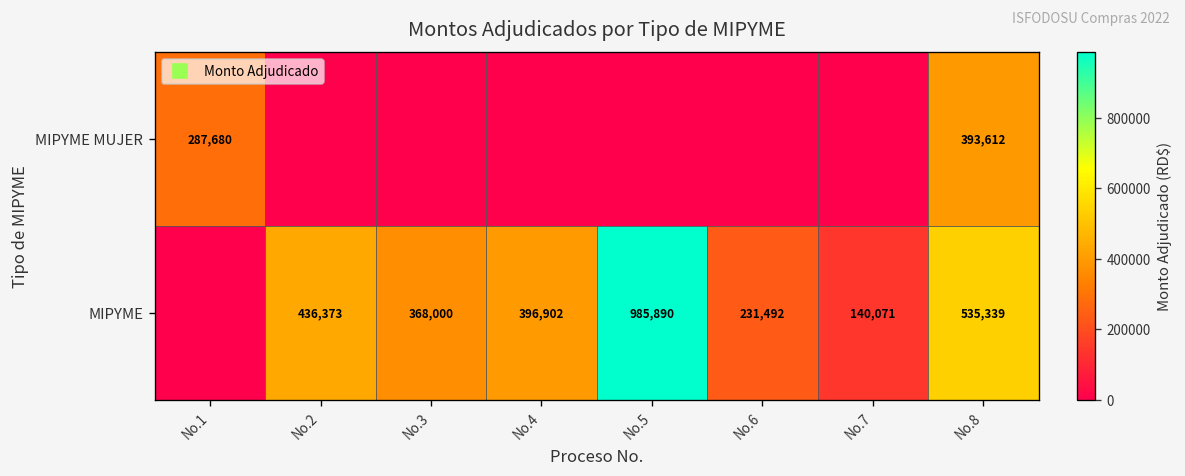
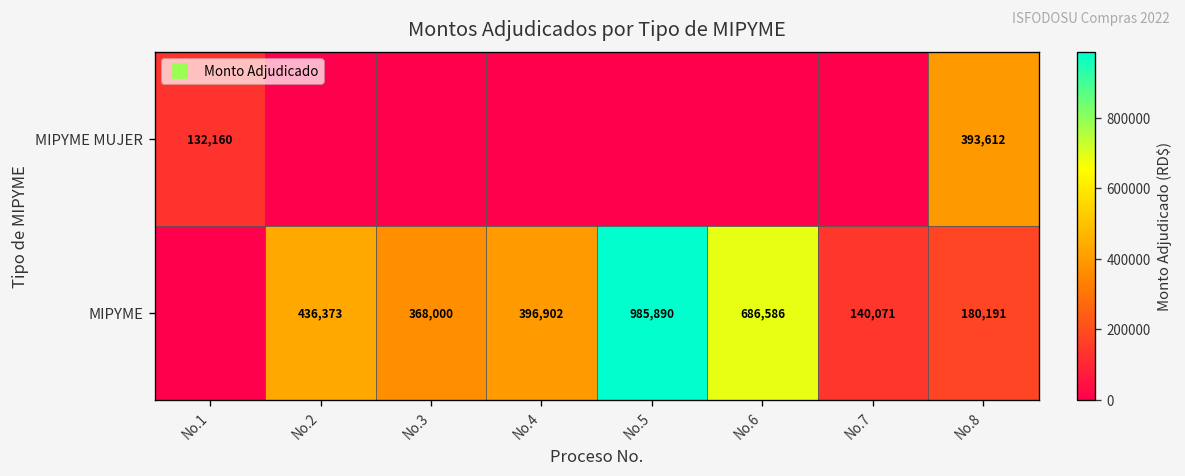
MIPYME MUJER, No.1: 287,680 -> 132,160
MIPYME, No.6: 231,492 -> 686,586
MIPYME, No.8: 535,339 -> 180,191
